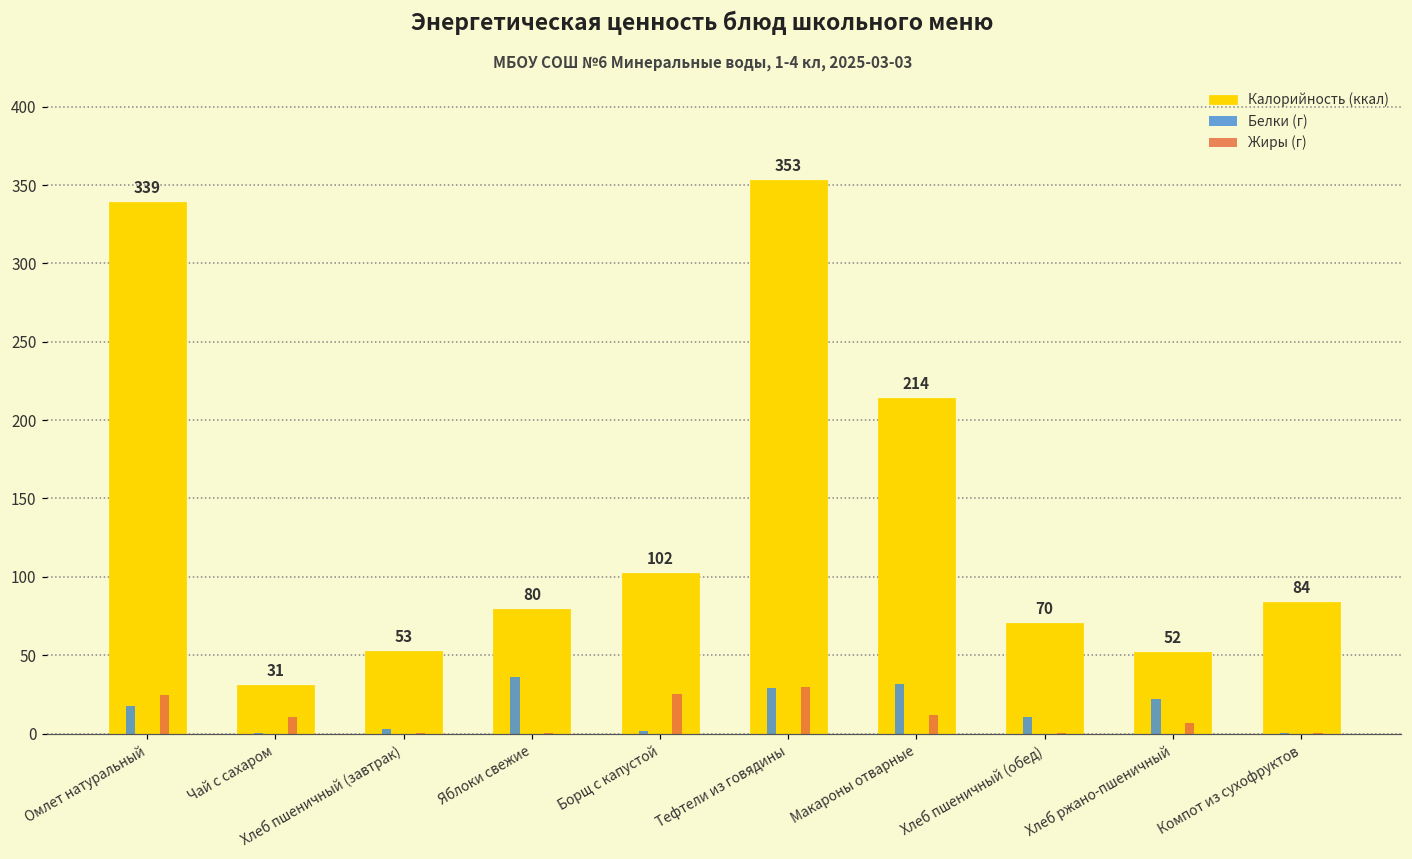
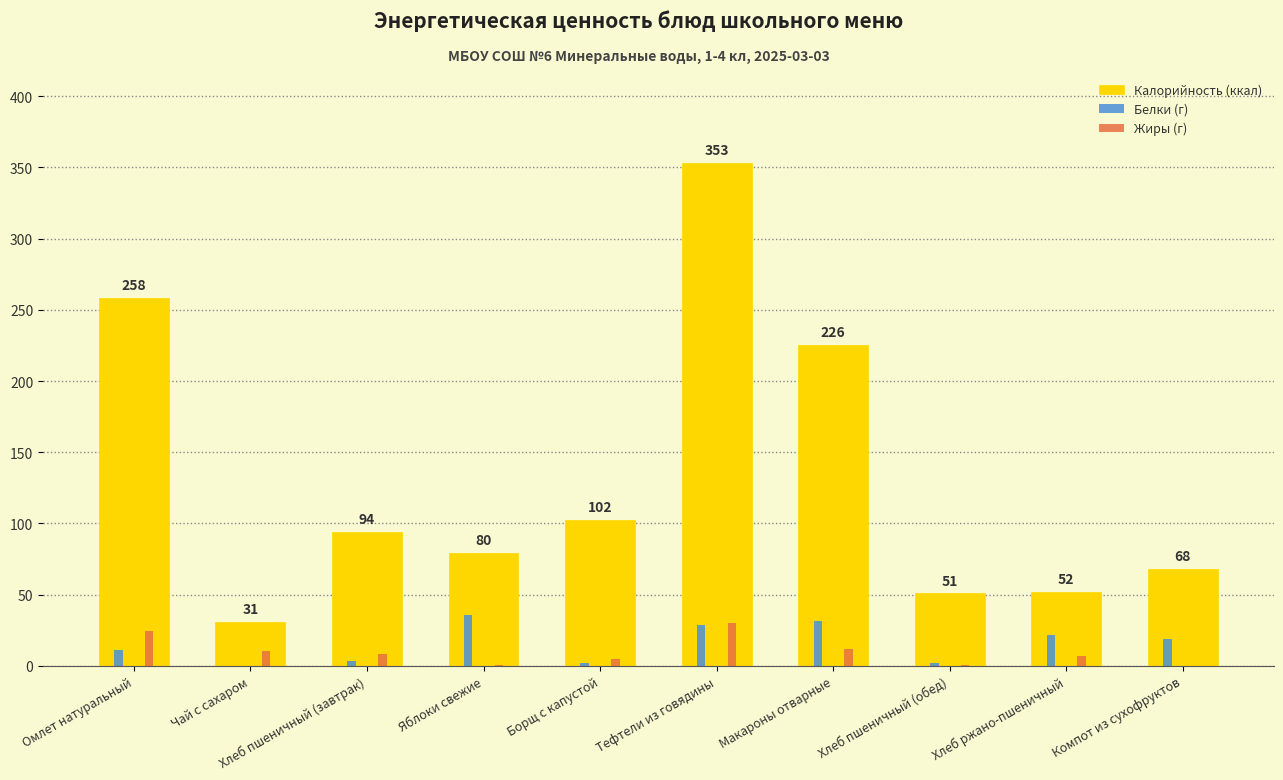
Белки (г), Омлет натуральный: 17 -> 11
Калорийность (ккал), Омлет натуральный: 339 -> 258
Калорийность (ккал), Хлеб пшеничный (завтрак): 53 -> 94
Жиры (г), Хлеб пшеничный (завтрак): 0 -> 8
Жиры (г), Борщ с капустой: 25 -> 5
Калорийность (ккал), Макароны отварные: 214 -> 226
Белки (г), Хлеб пшеничный (обед): 11 -> 2
Калорийность (ккал), Хлеб пшеничный (обед): 70 -> 51
Белки (г), Компот из сухофруктов: 1 -> 19
Калорийность (ккал), Компот из сухофруктов: 84 -> 68
